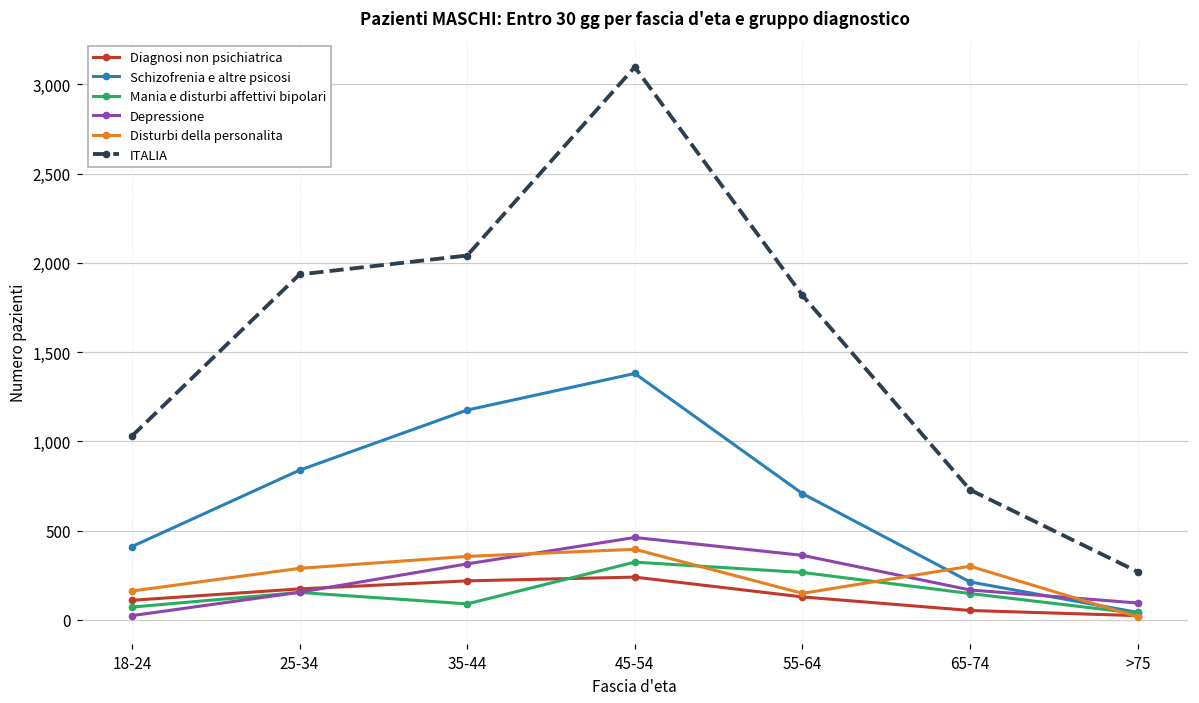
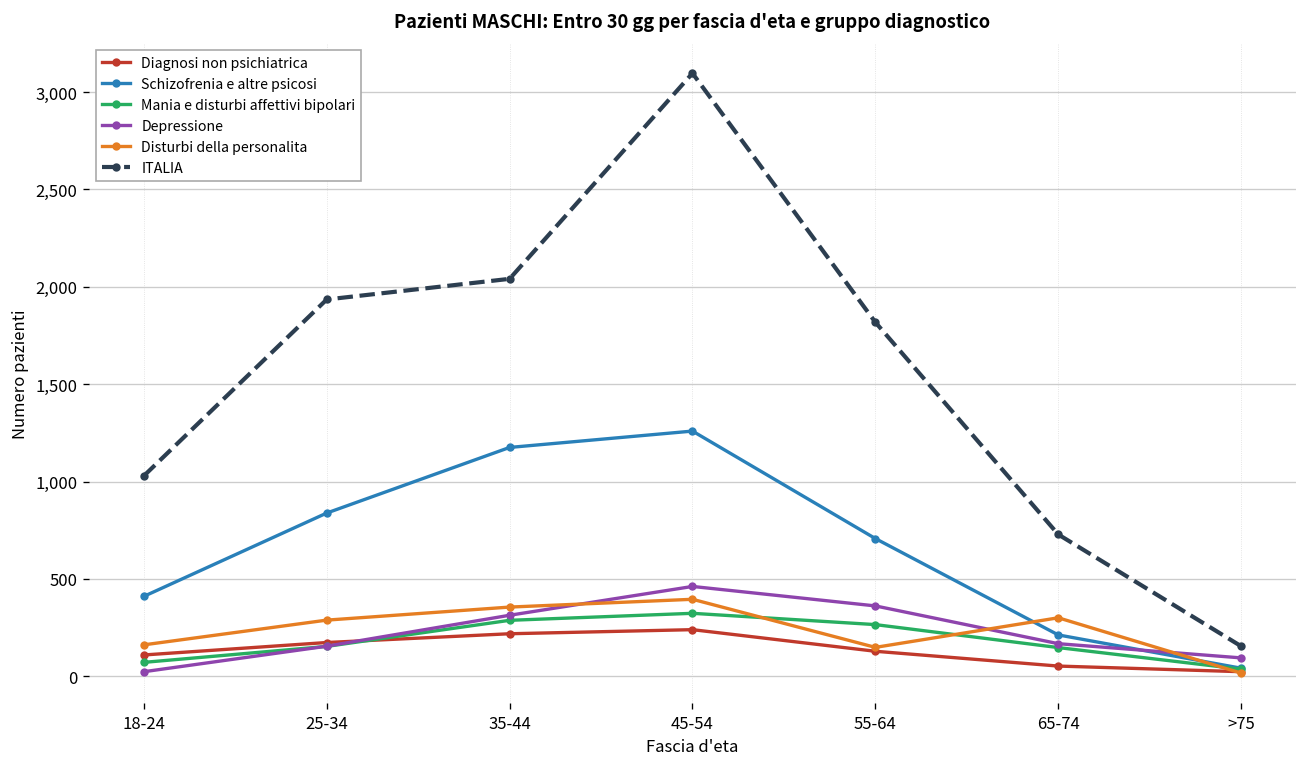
Mania e disturbi affettivi bipolari, 35-44: 90 -> 290
Schizofrenia e altre psicosi, 45-54: 1,380 -> 1,260
ITALIA, >75: 270 -> 150
